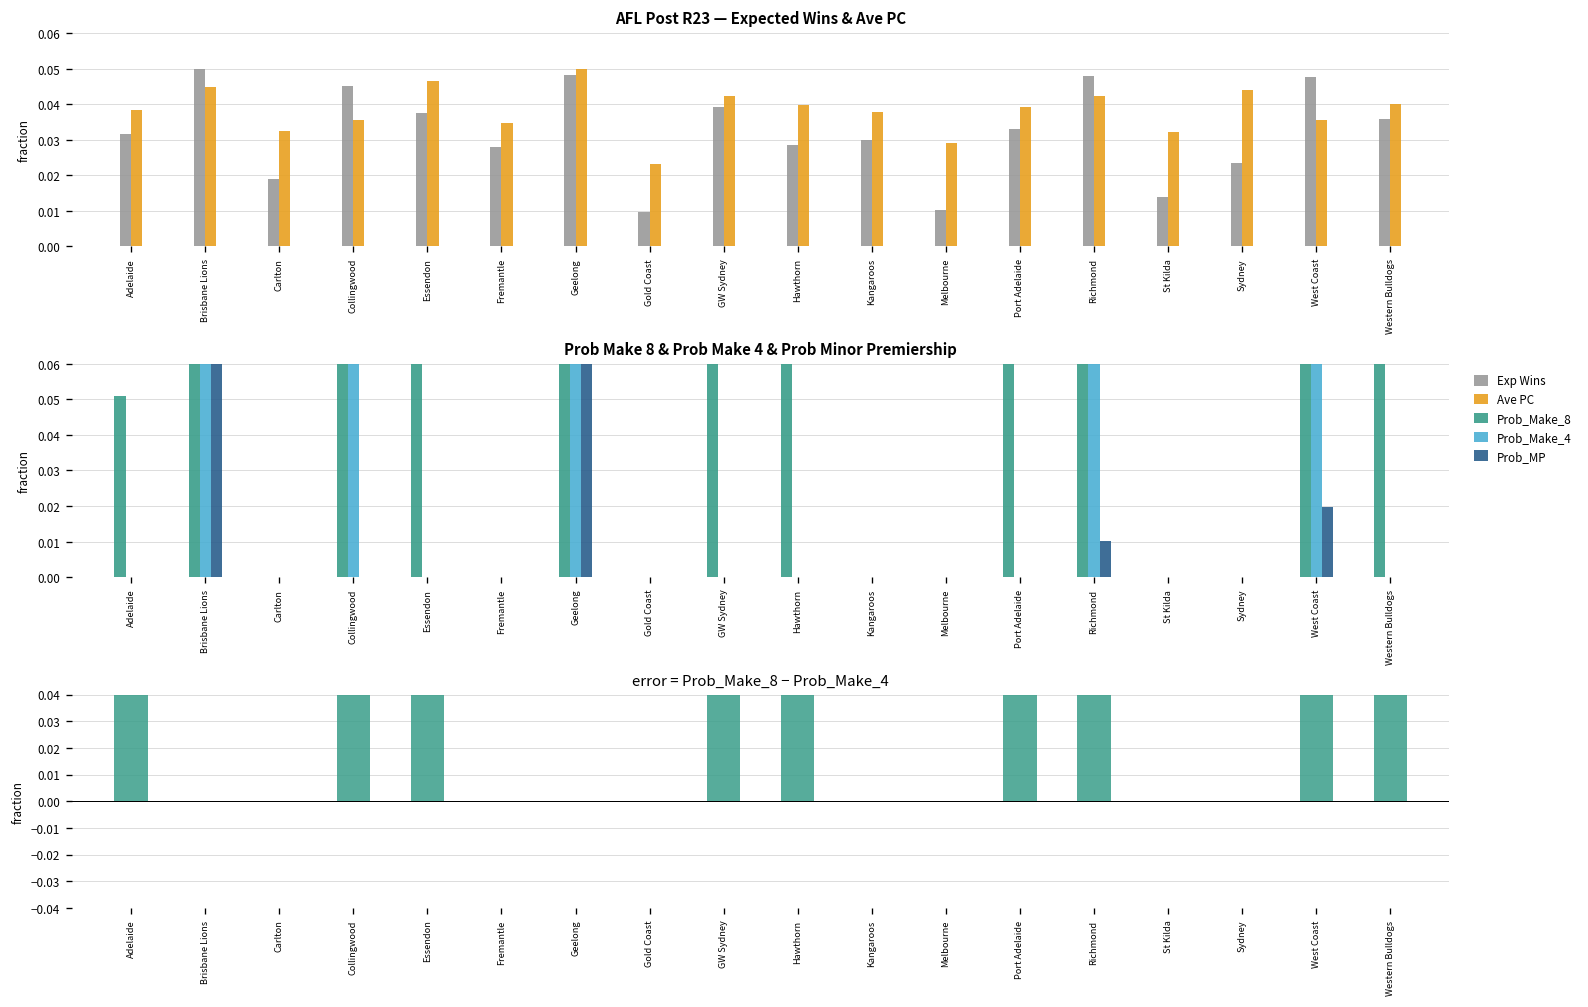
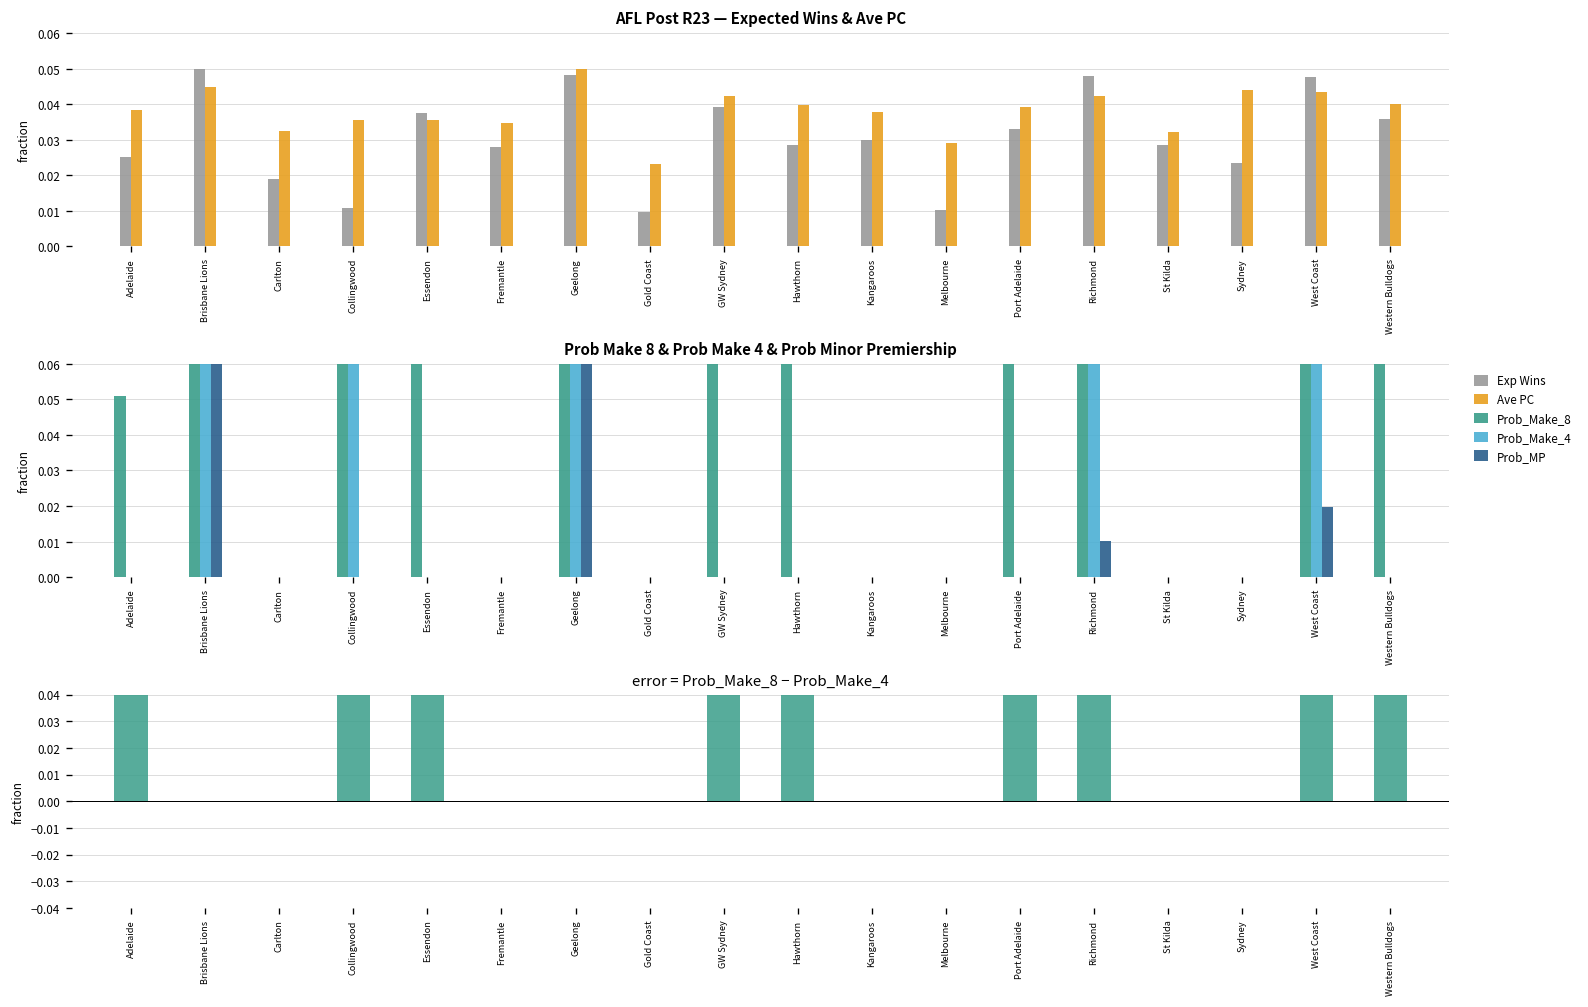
AFL Post R23 — Expected Wins & Ave PC, Exp Wins, Adelaide: 0.032 -> 0.025
AFL Post R23 — Expected Wins & Ave PC, Exp Wins, Collingwood: 0.045 -> 0.011
AFL Post R23 — Expected Wins & Ave PC, Ave PC, Essendon: 0.046 -> 0.036
AFL Post R23 — Expected Wins & Ave PC, Exp Wins, St Kilda: 0.014 -> 0.029
AFL Post R23 — Expected Wins & Ave PC, Ave PC, West Coast: 0.036 -> 0.043
